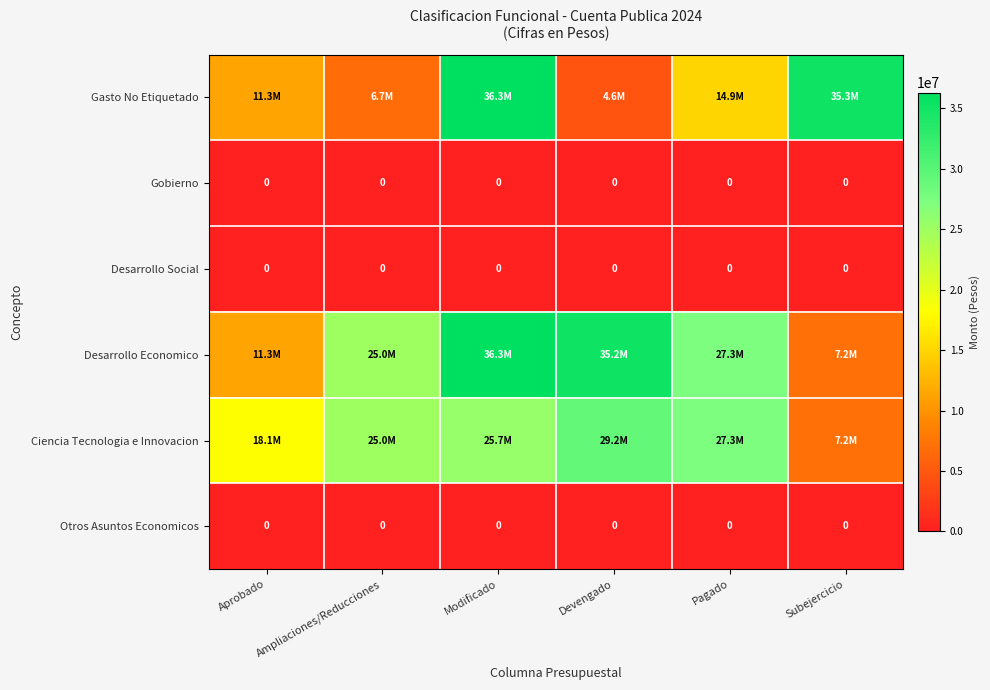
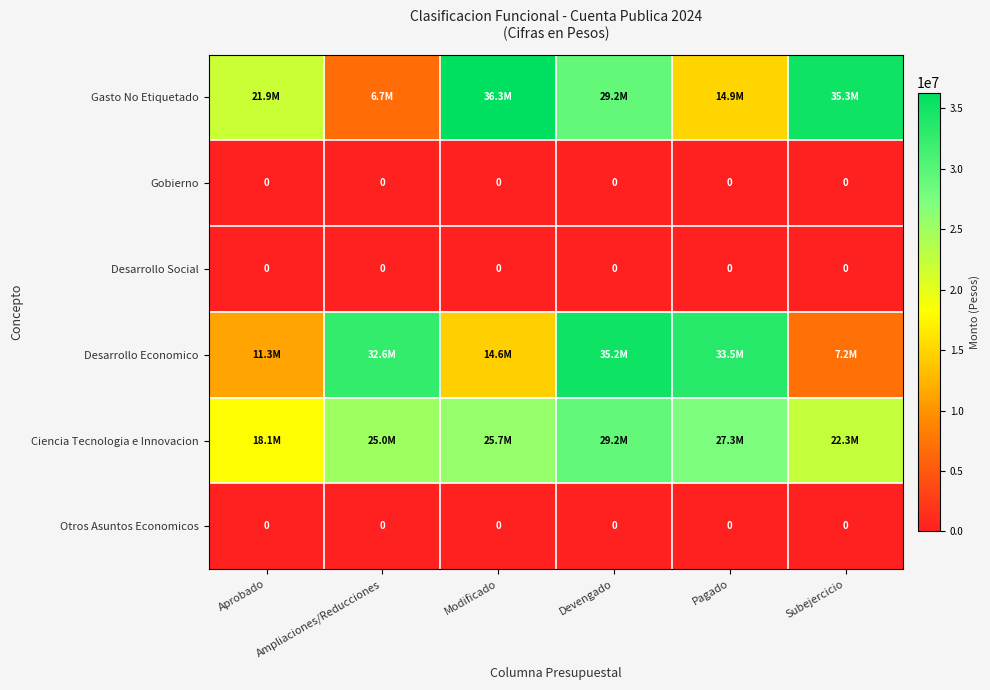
Gasto No Etiquetado, Aprobado: 11.3M -> 21.9M
Gasto No Etiquetado, Devengado: 4.6M -> 29.2M
Desarrollo Economico, Ampliaciones/Reducciones: 25.0M -> 32.6M
Desarrollo Economico, Modificado: 36.3M -> 14.6M
Desarrollo Economico, Pagado: 27.3M -> 33.5M
Ciencia Tecnologia e Innovacion, Subejercicio: 7.2M -> 22.3M
